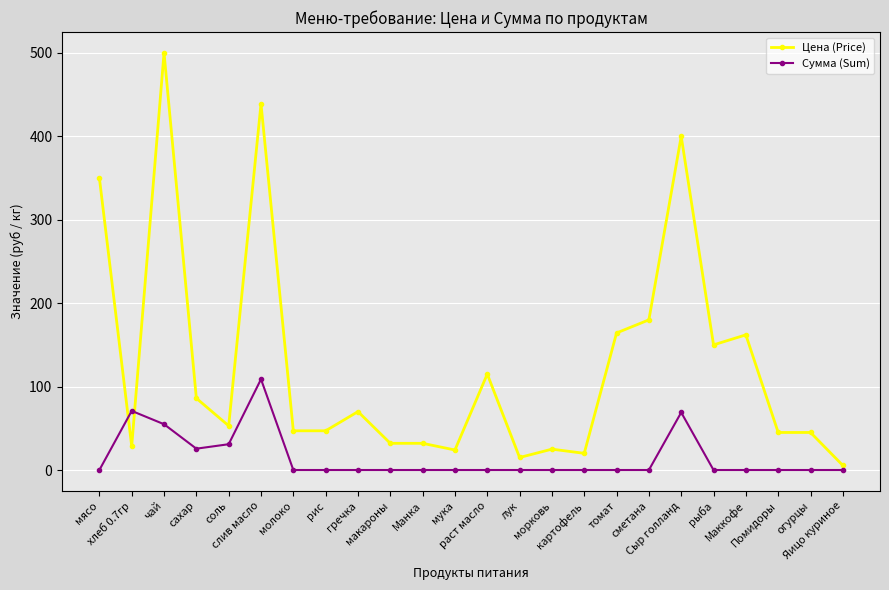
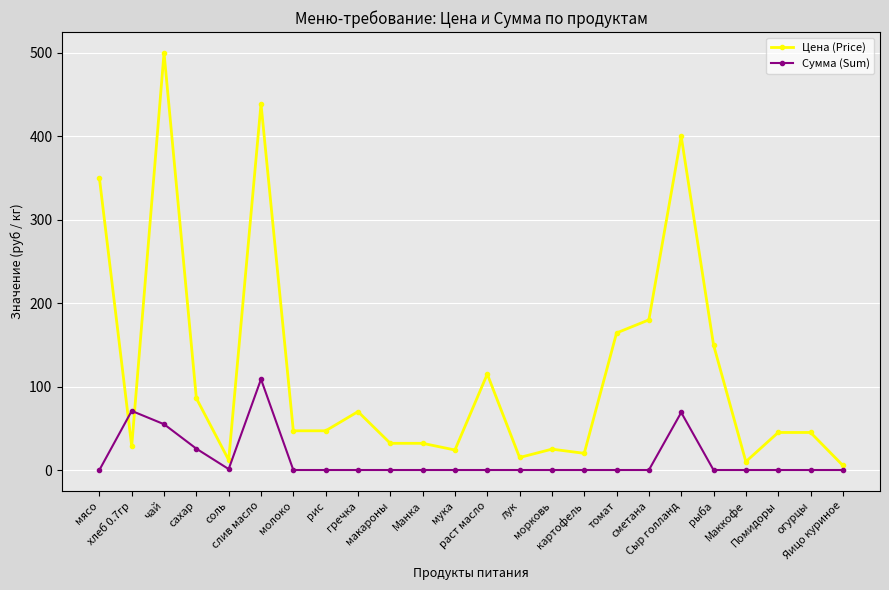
Цена (Price), соль: 50 -> 10
Сумма (Sum), соль: 30 -> 0
Цена (Price), Маккофе: 160 -> 10
